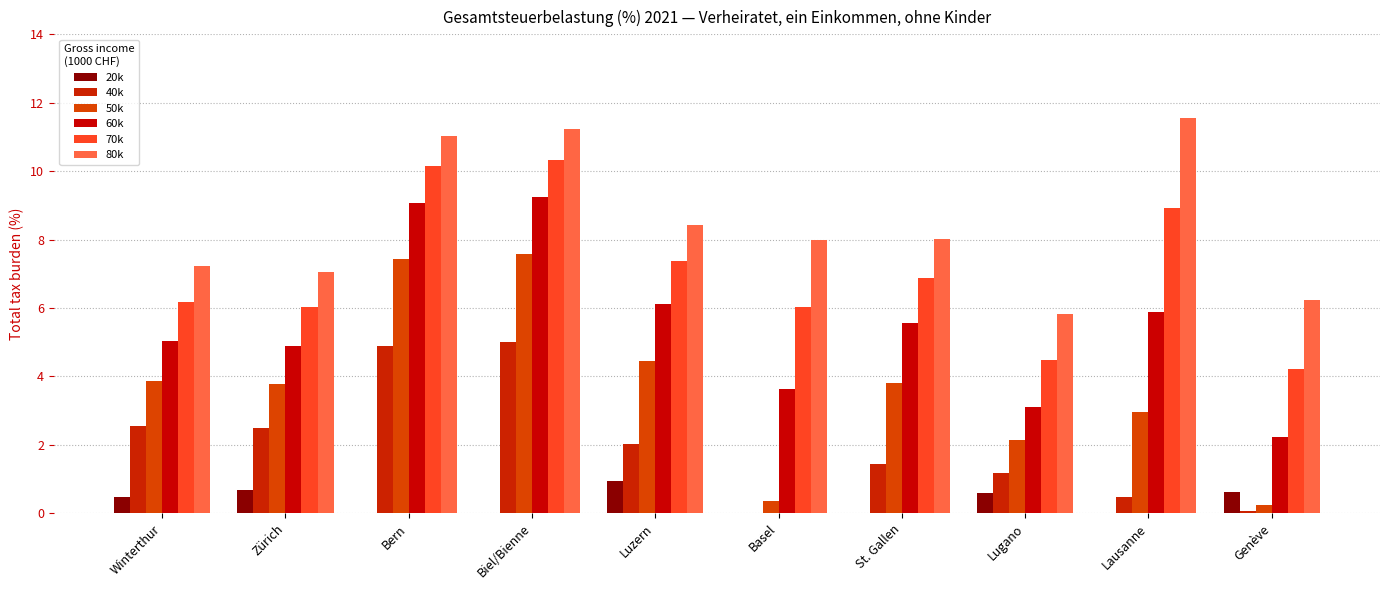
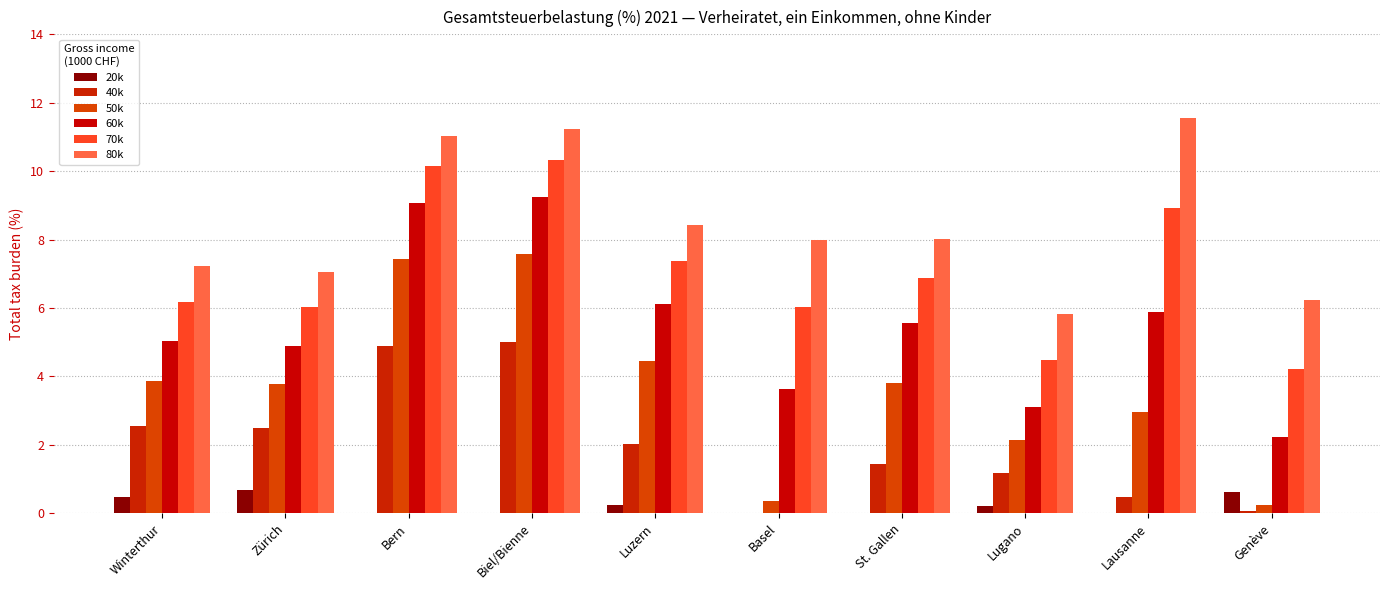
20k, Luzern: 0.9 -> 0.3
20k, Lugano: 0.6 -> 0.2
